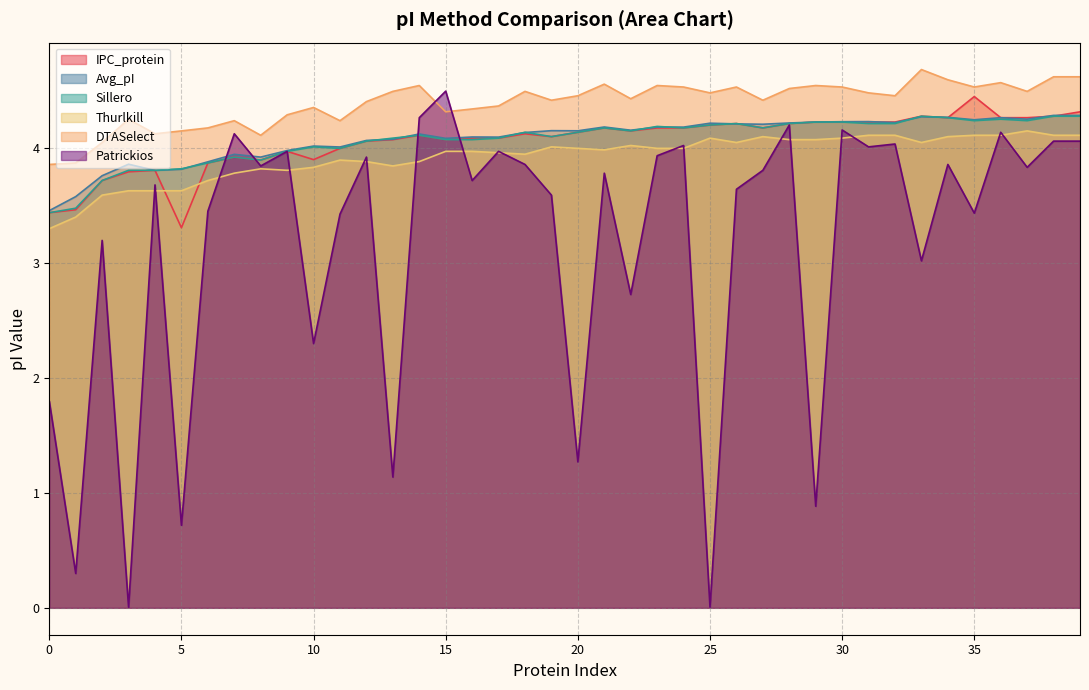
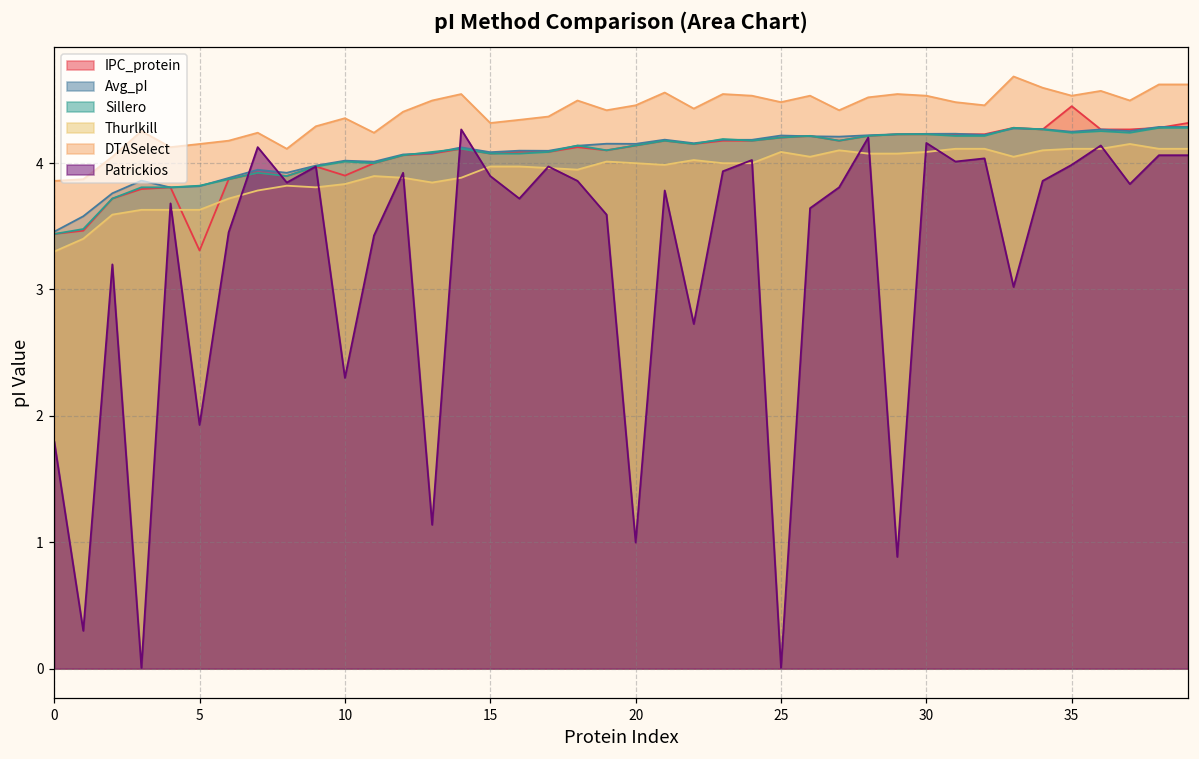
Patrickios, 5: 0.72 -> 1.93
Patrickios, 15: 4.50 -> 3.90
Patrickios, 20: 1.27 -> 1.00
Patrickios, 35: 3.44 -> 3.99
